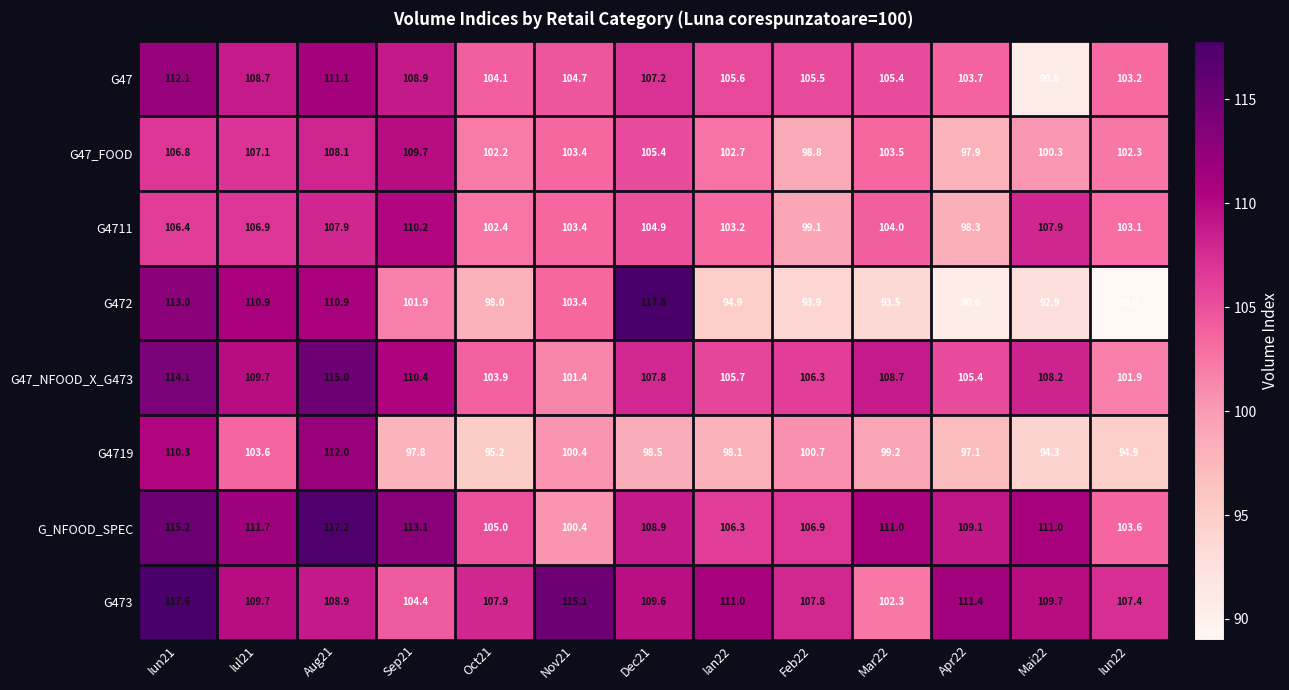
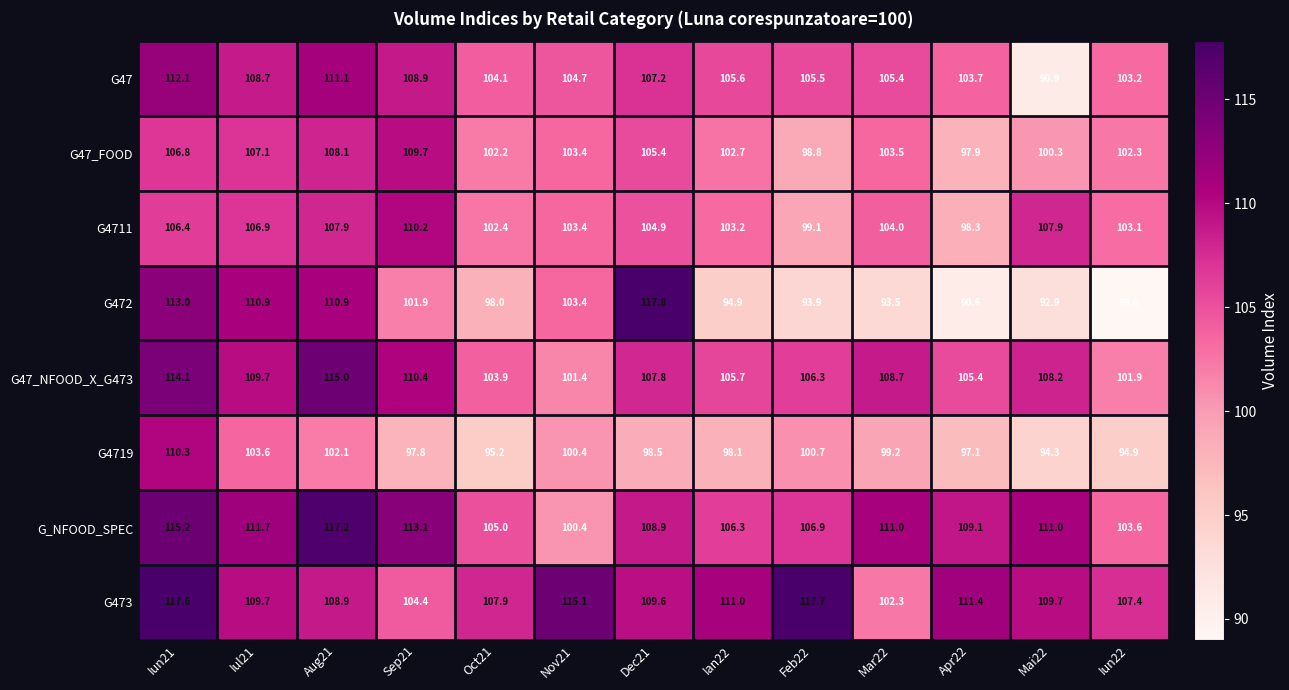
G4719, Aug21: 112.0 -> 102.1
G473, Feb22: 107.8 -> 117.7
